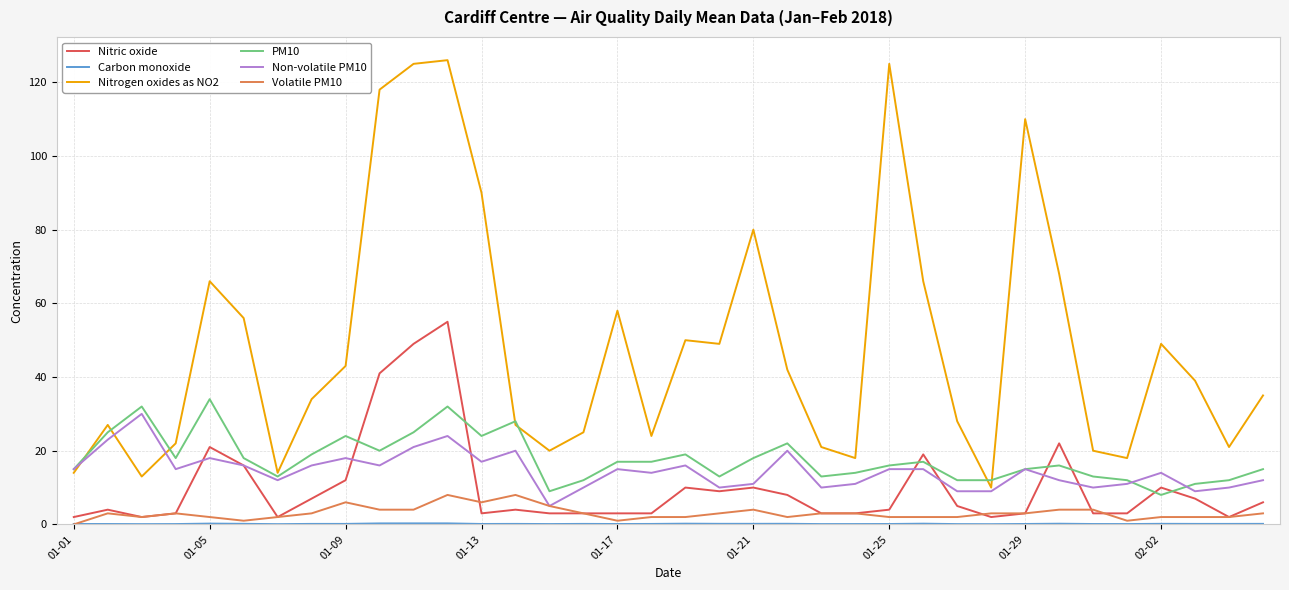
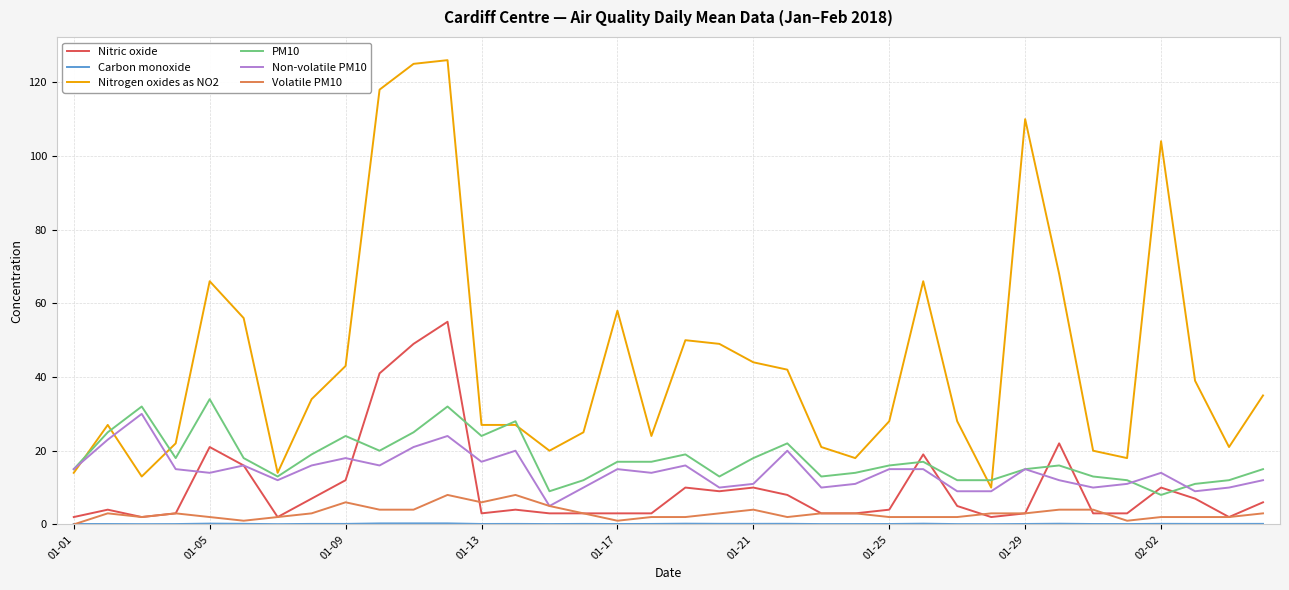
Non-volatile PM10, 01-05: 18 -> 14
Nitrogen oxides as NO2, 01-13: 90 -> 27
Nitrogen oxides as NO2, 01-21: 80 -> 44
Nitrogen oxides as NO2, 01-25: 125 -> 28
Nitrogen oxides as NO2, 02-02: 49 -> 104
